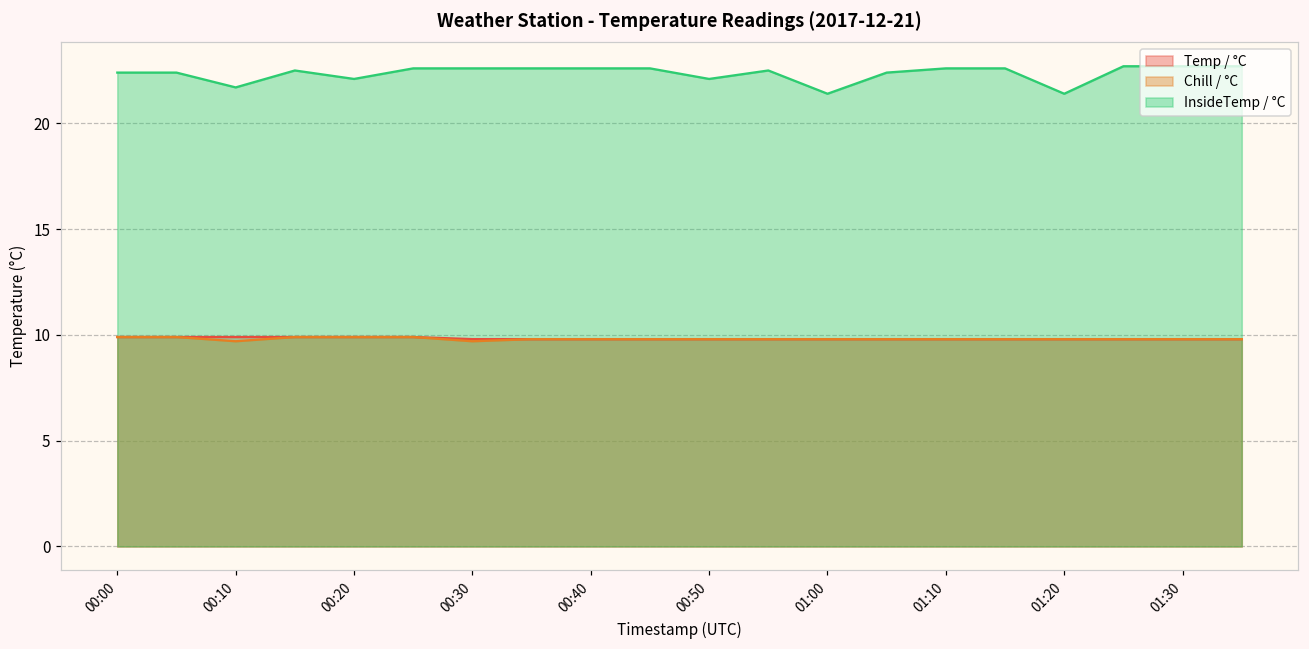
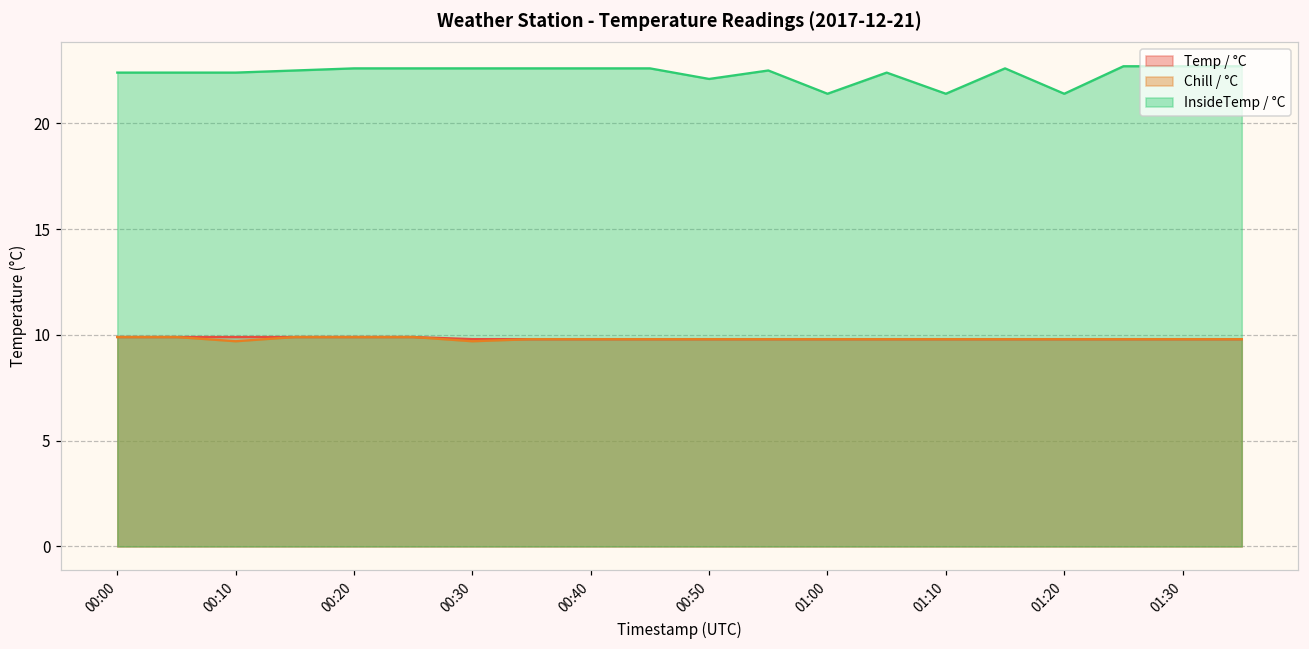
InsideTemp / °C, 00:10: 21.7 -> 22.4
InsideTemp / °C, 00:20: 22.1 -> 22.6
InsideTemp / °C, 01:10: 22.6 -> 21.4
